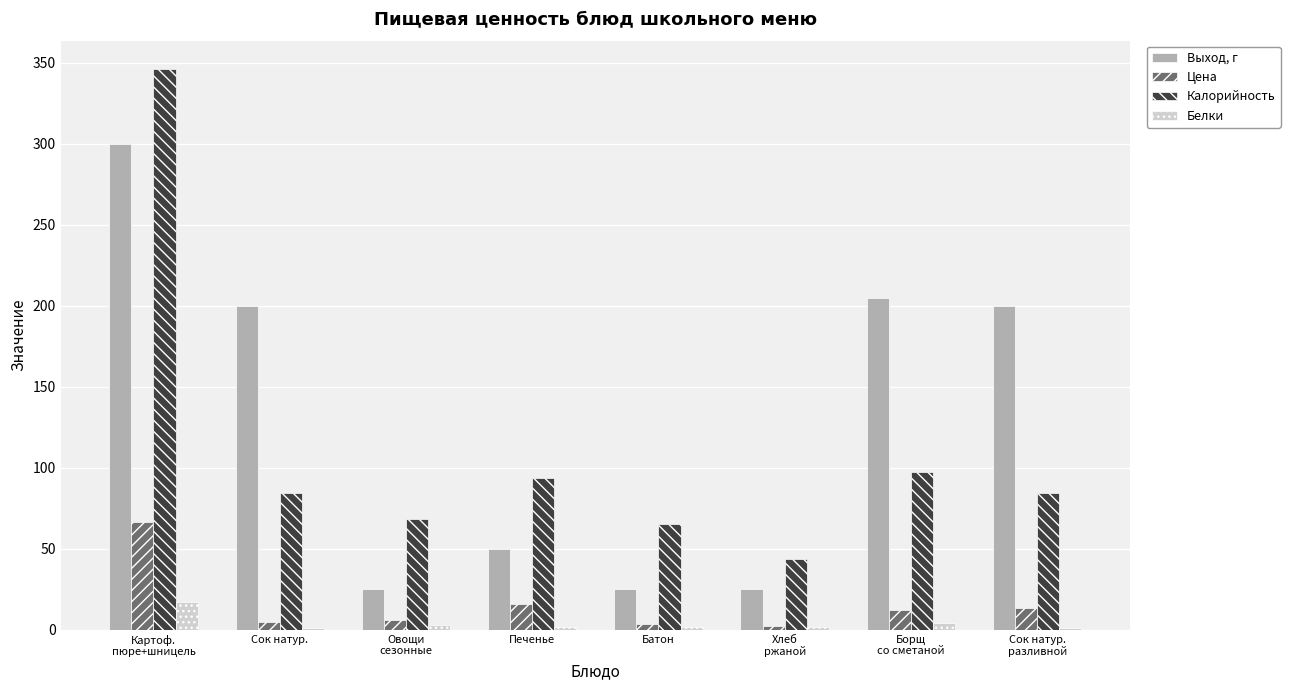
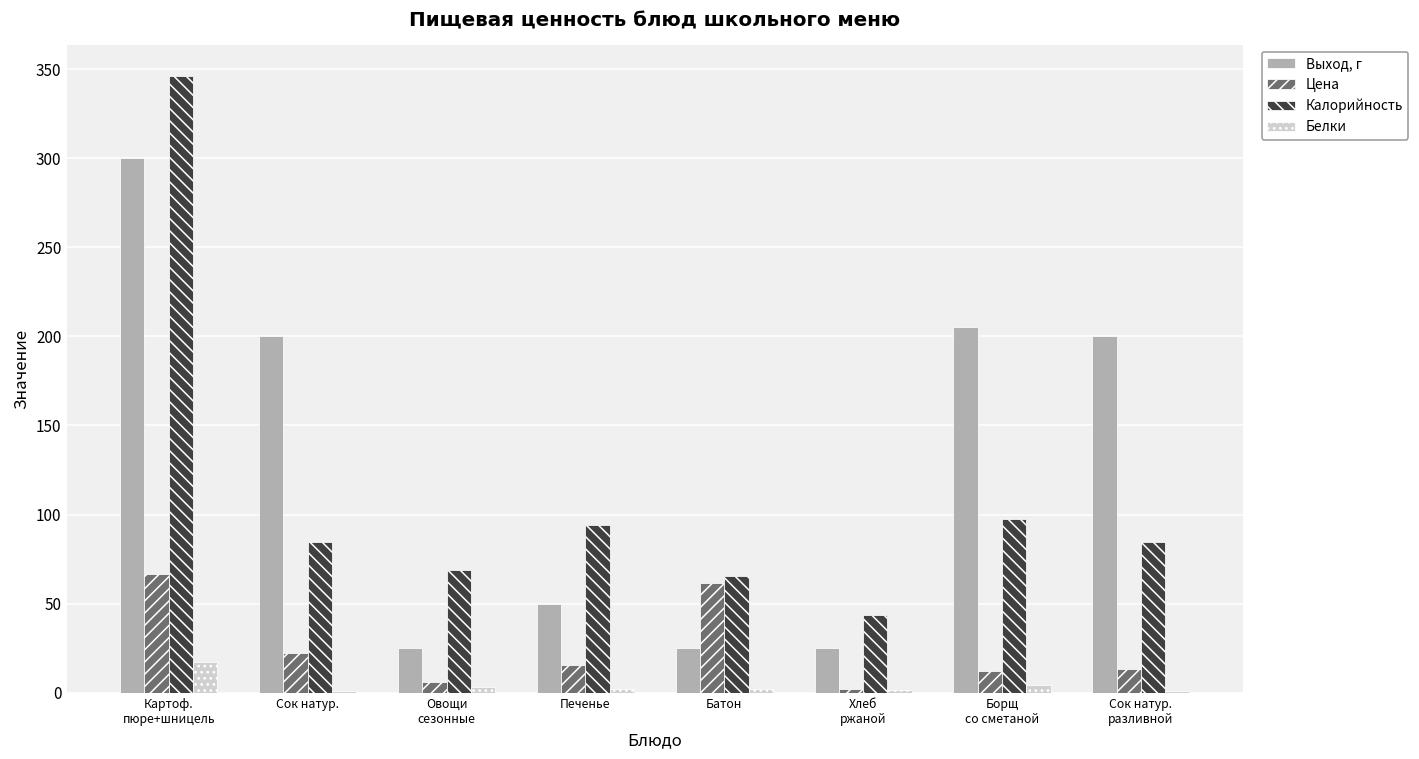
Цена, Сок натур.: 5 -> 23
Цена, Батон: 4 -> 61
